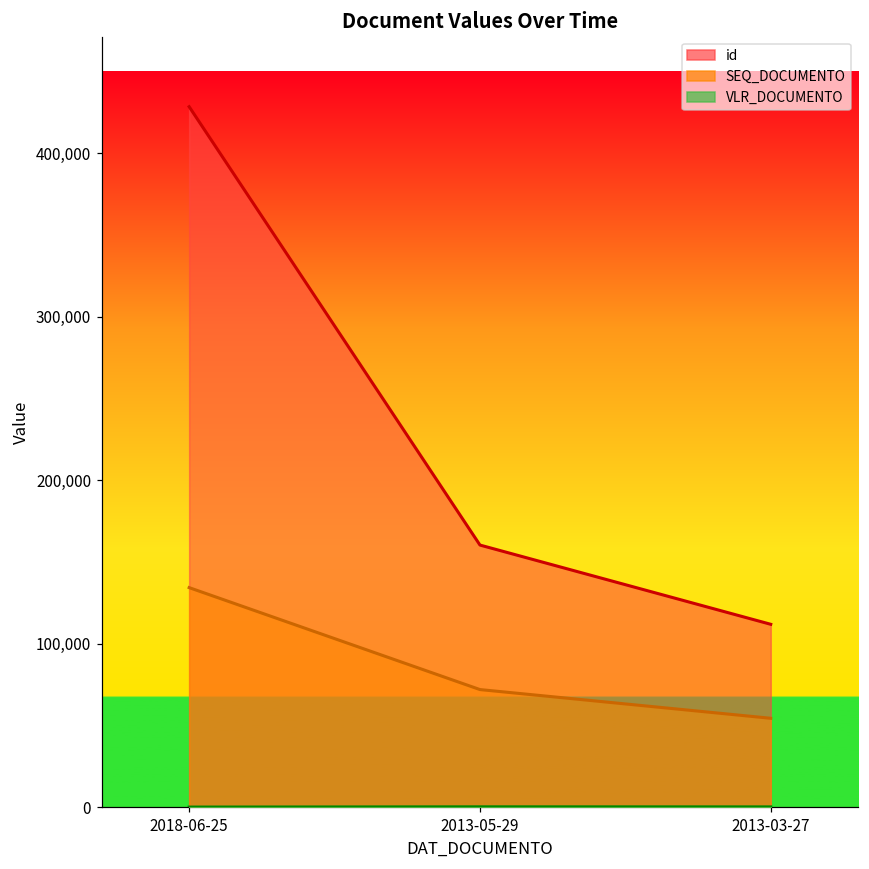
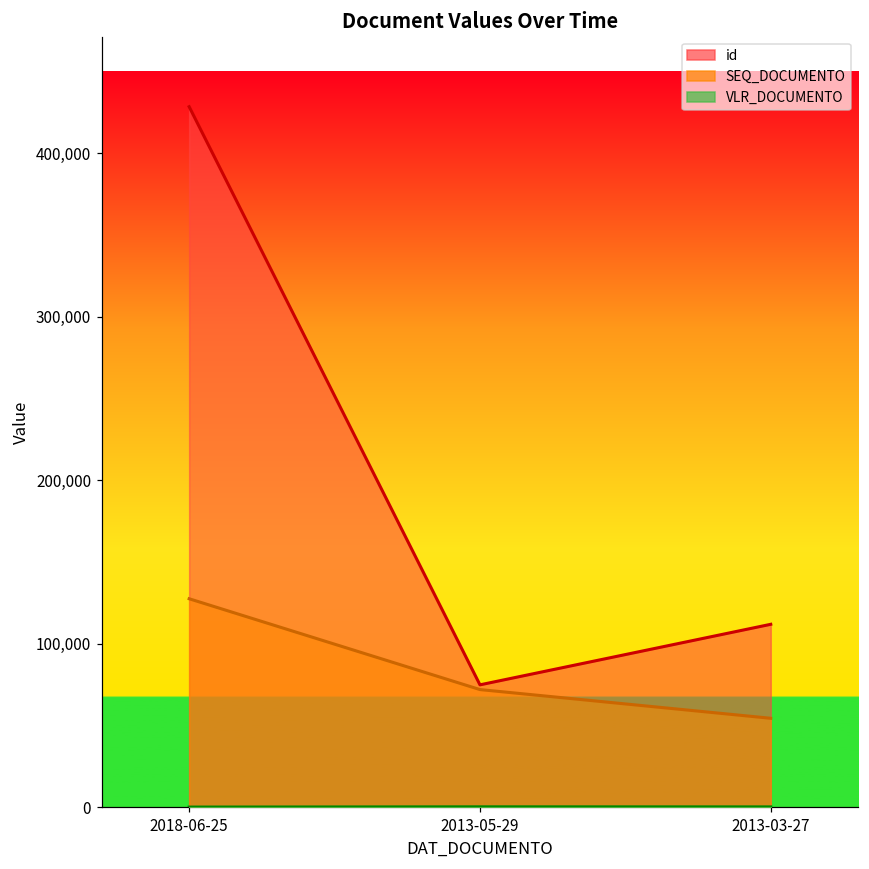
SEQ_DOCUMENTO, 2018-06-25: 134,000 -> 127,000
id, 2013-05-29: 160,000 -> 75,000
